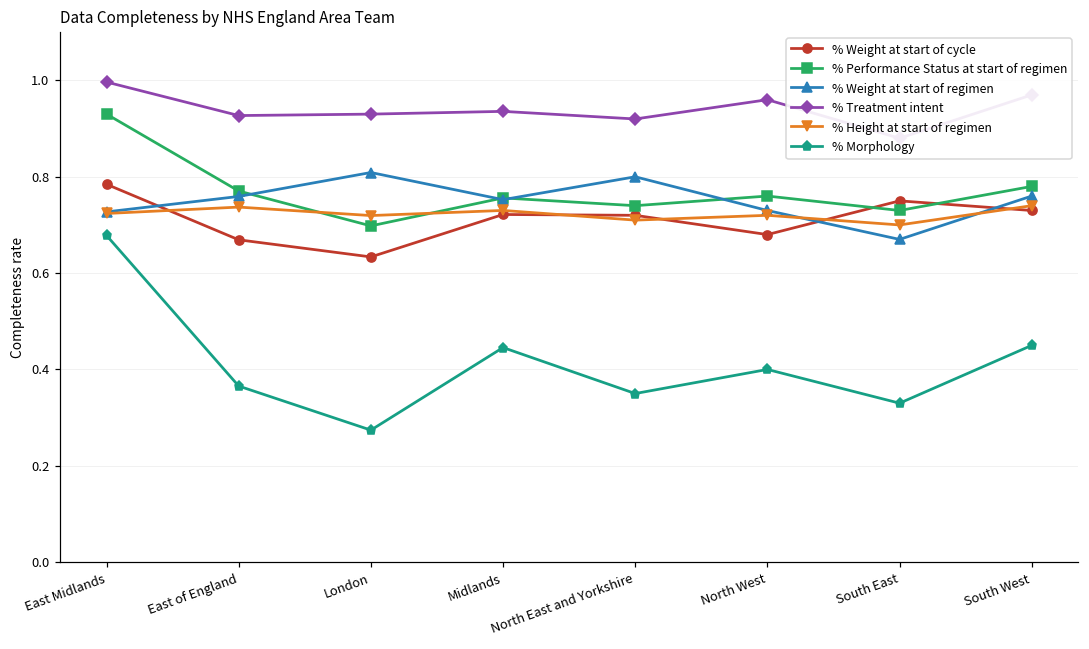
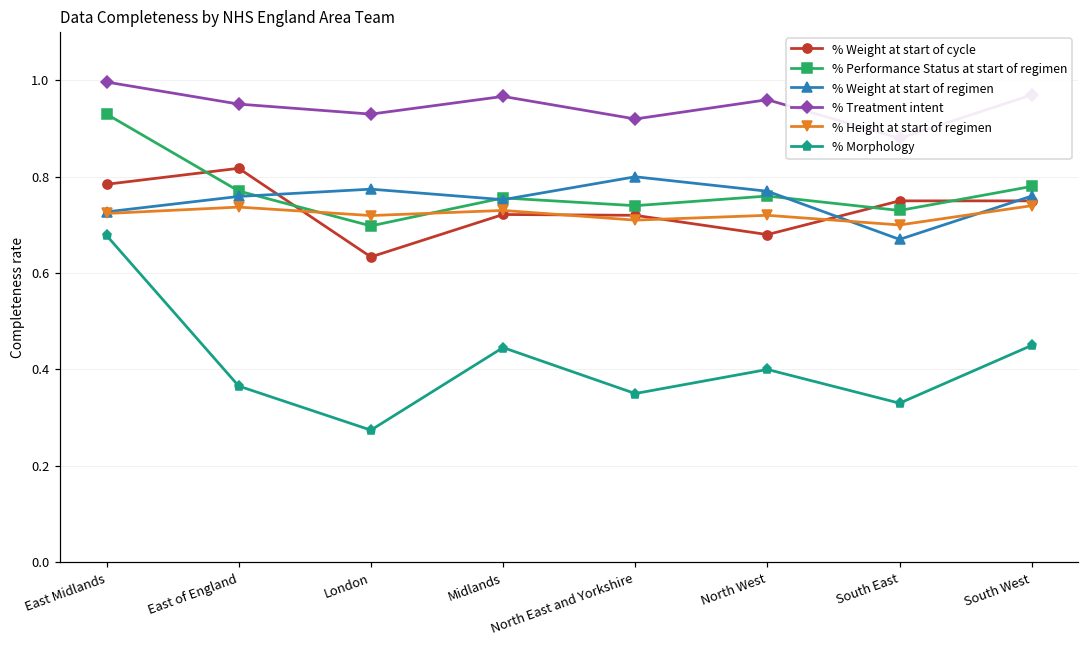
% Weight at start of cycle, East of England: 0.67 -> 0.82
% Treatment intent, East of England: 0.93 -> 0.95
% Weight at start of regimen, London: 0.81 -> 0.77
% Treatment intent, Midlands: 0.94 -> 0.97
% Weight at start of regimen, North West: 0.73 -> 0.77
% Weight at start of cycle, South West: 0.73 -> 0.75
